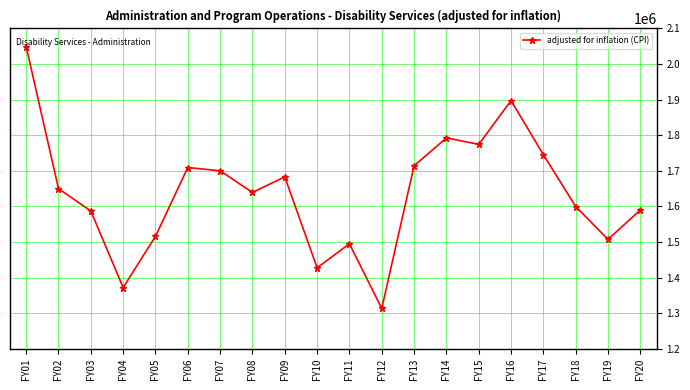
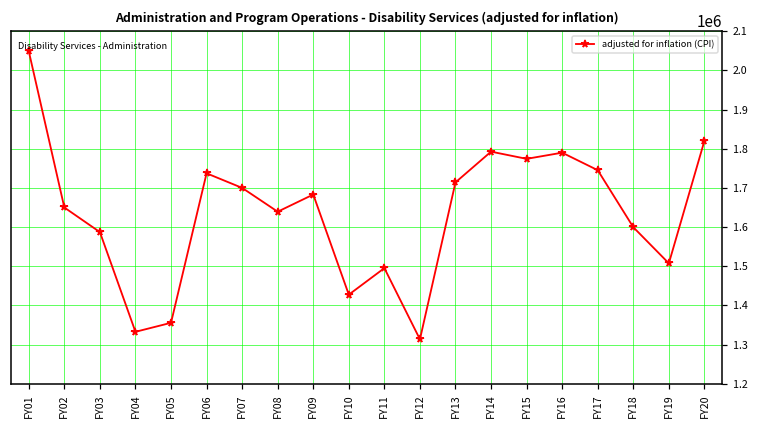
FY04: 1370000 -> 1330000
FY05: 1520000 -> 1360000
FY06: 1710000 -> 1740000
FY16: 1900000 -> 1790000
FY20: 1590000 -> 1820000
